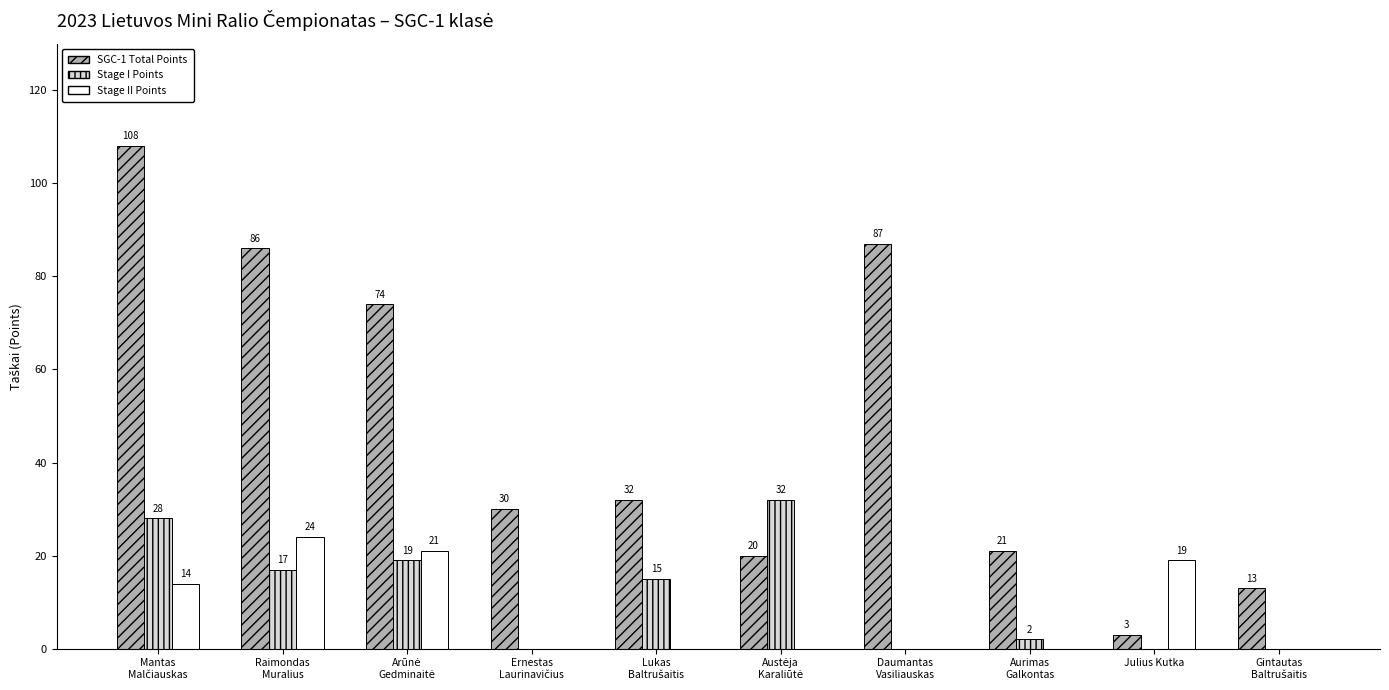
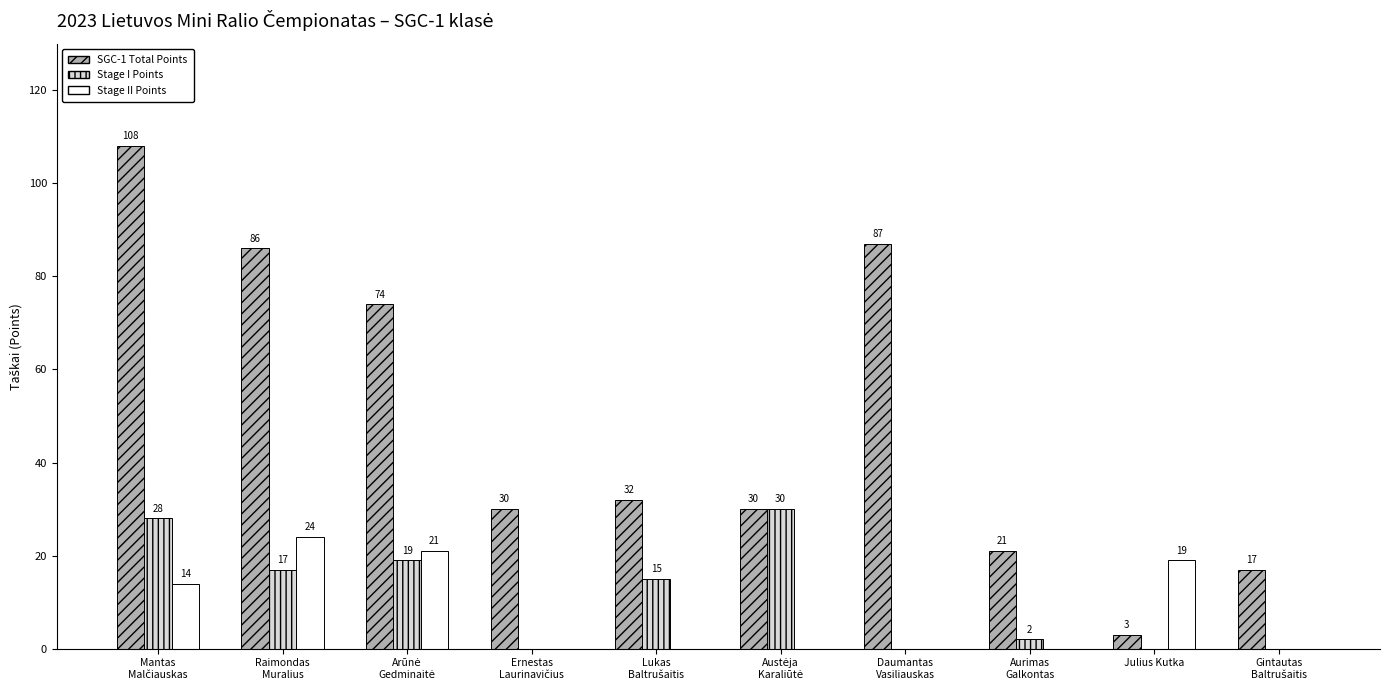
SGC-1 Total Points, Austėja Karaliūtė: 20 -> 30
Stage I Points, Austėja Karaliūtė: 32 -> 30
SGC-1 Total Points, Gintautas Baltrušaitis: 13 -> 17
